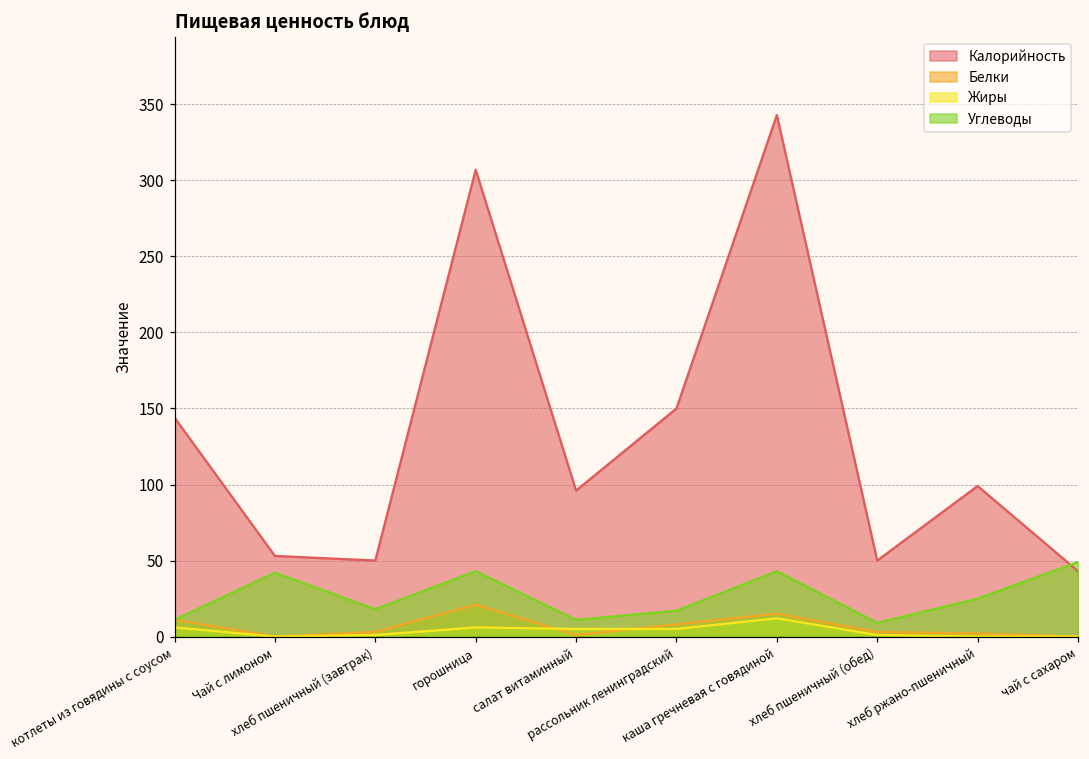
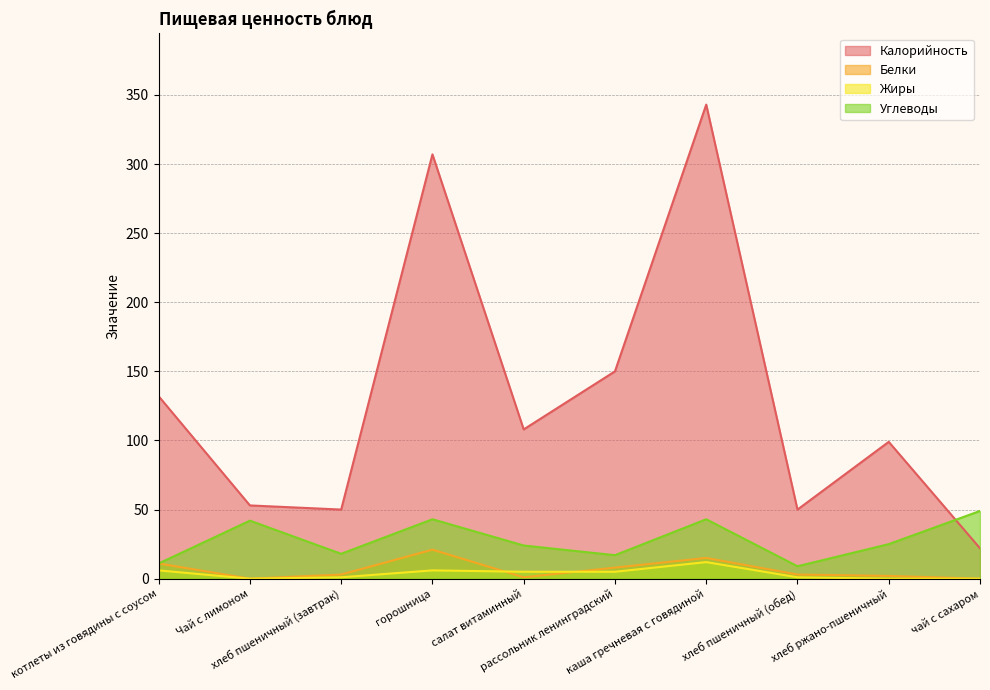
Калорийность, котлеты из говядины с соусом: 144 -> 132
Калорийность, салат витаминный: 96 -> 108
Углеводы, салат витаминный: 11 -> 24
Калорийность, чай с сахаром: 43 -> 22
